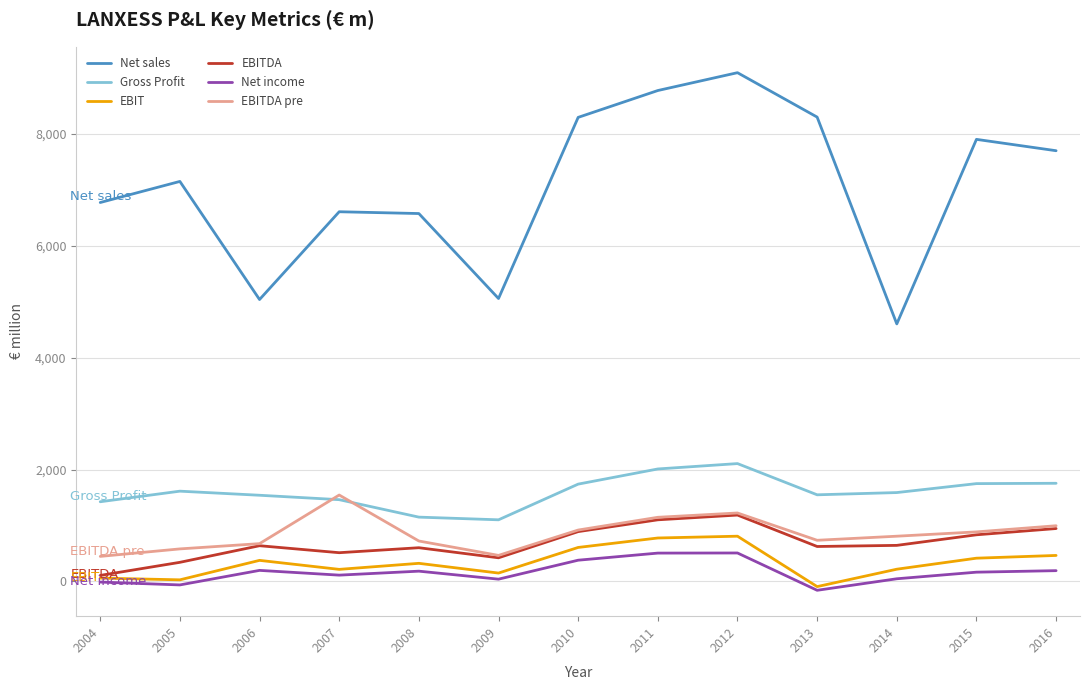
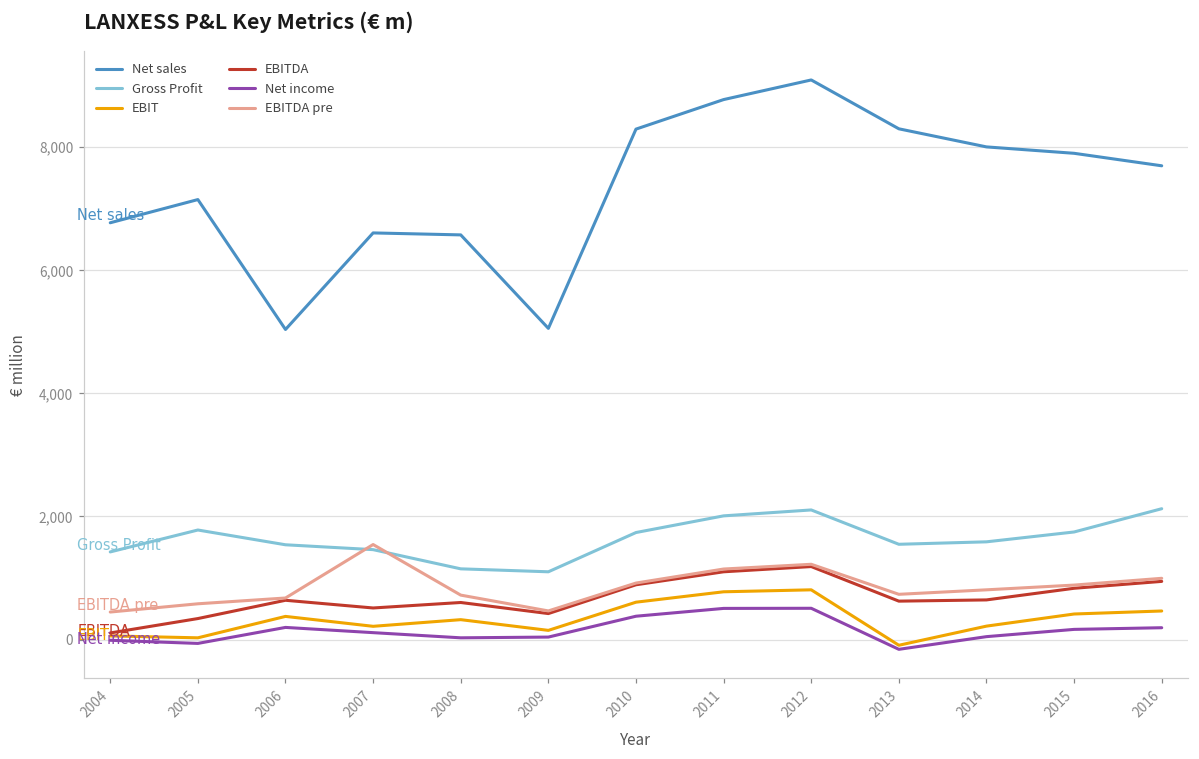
Gross Profit, 2005: 1,600 -> 1,800
Net income, 2008: 200 -> 0
Net sales, 2014: 4,600 -> 8,000
Gross Profit, 2016: 1,800 -> 2,100
